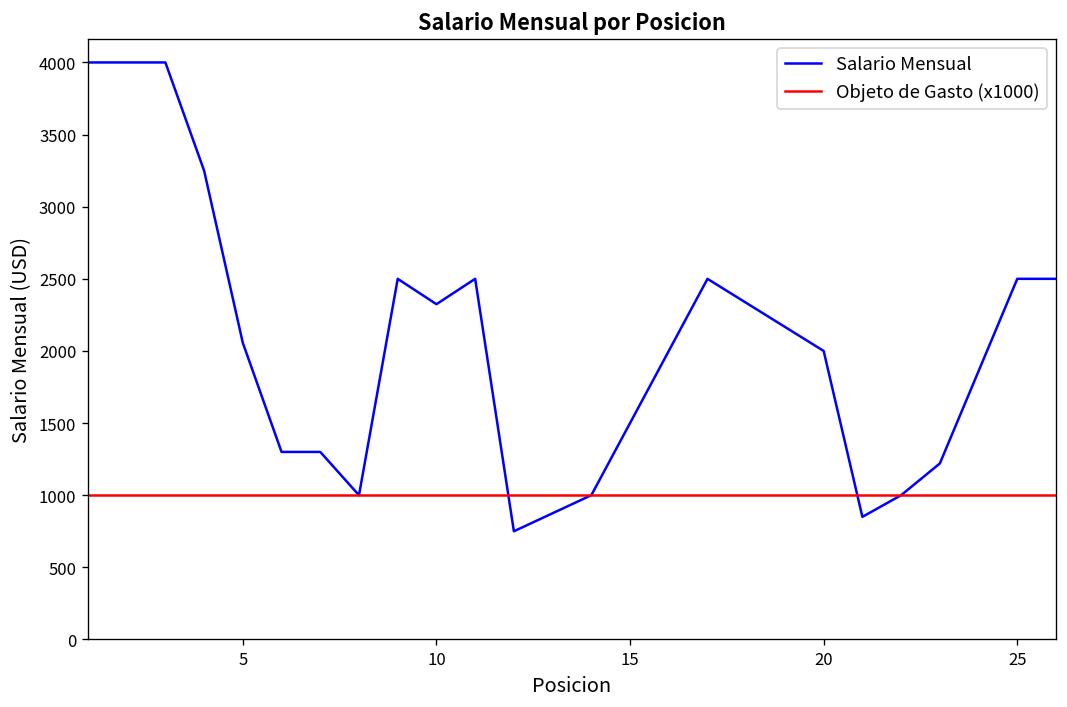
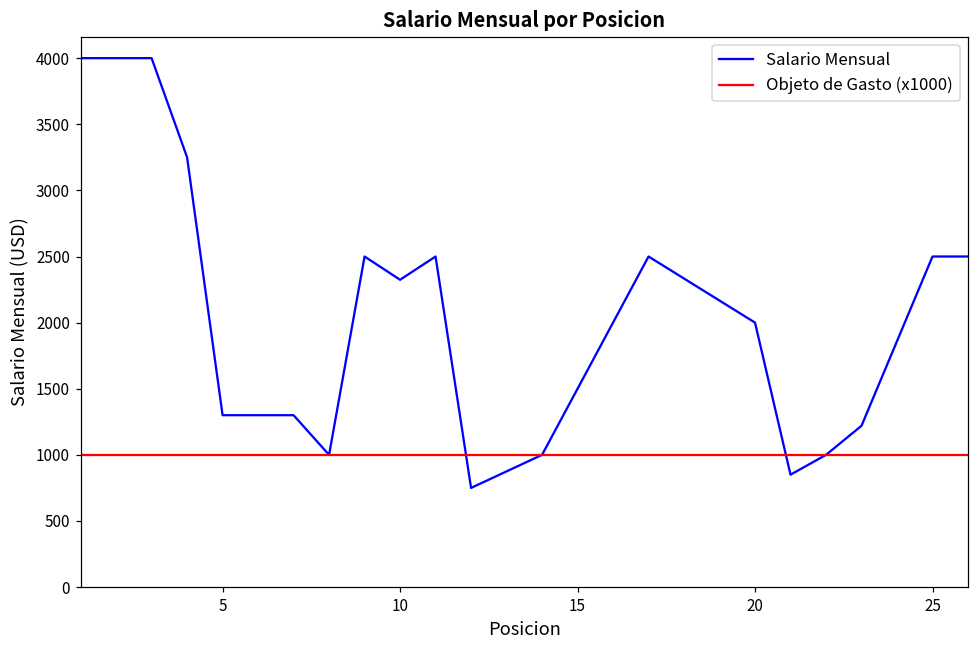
Salario Mensual, 5: 2060 -> 1300
